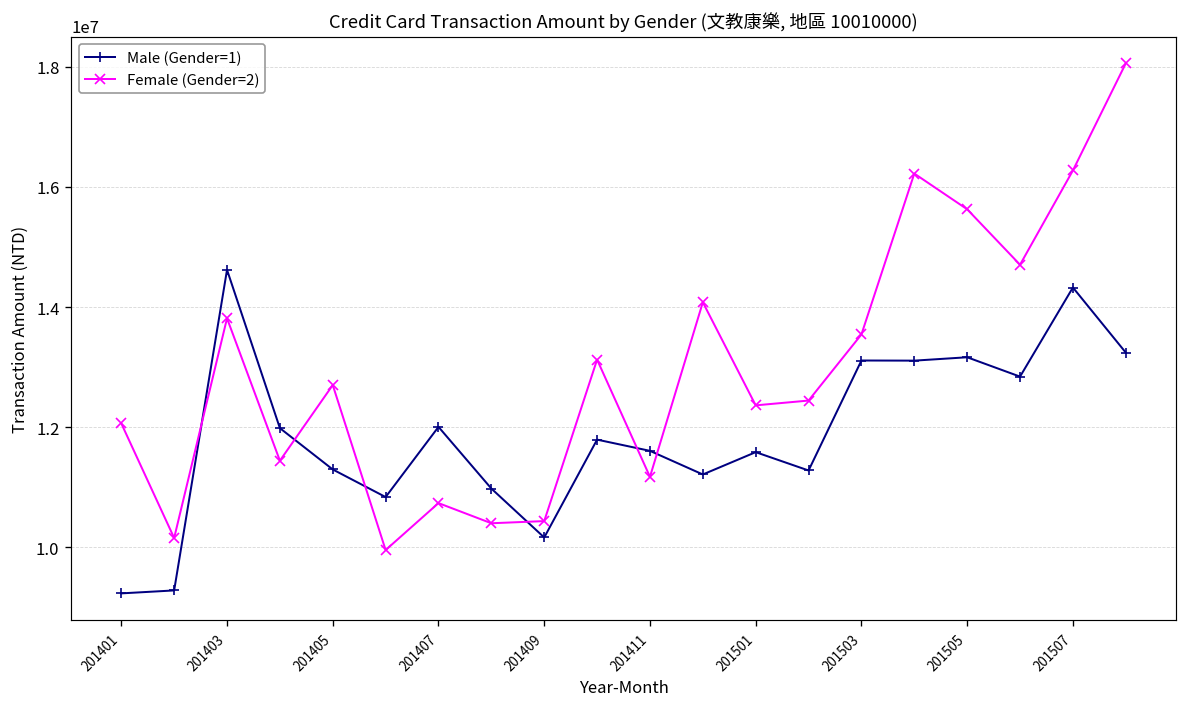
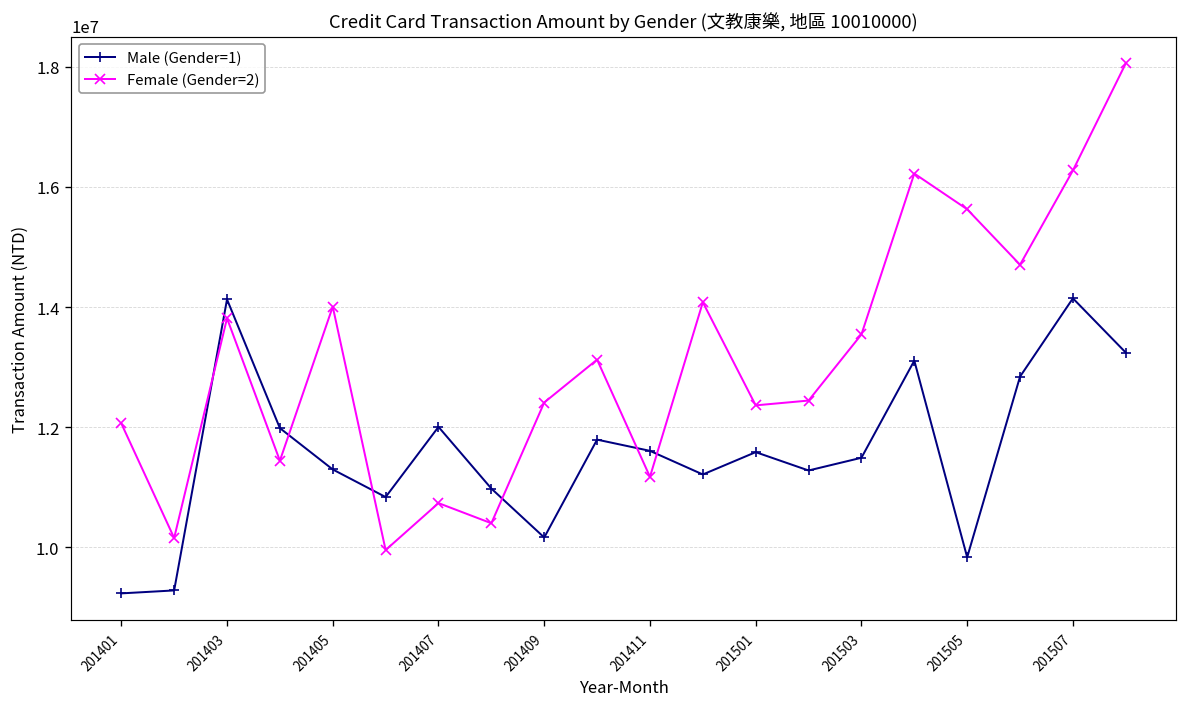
Male (Gender=1), 201403: 14600000 -> 14100000
Female (Gender=2), 201405: 12700000 -> 14000000
Female (Gender=2), 201409: 10400000 -> 12400000
Male (Gender=1), 201503: 13100000 -> 11500000
Male (Gender=1), 201505: 13200000 -> 9800000
Male (Gender=1), 201507: 14300000 -> 14100000
